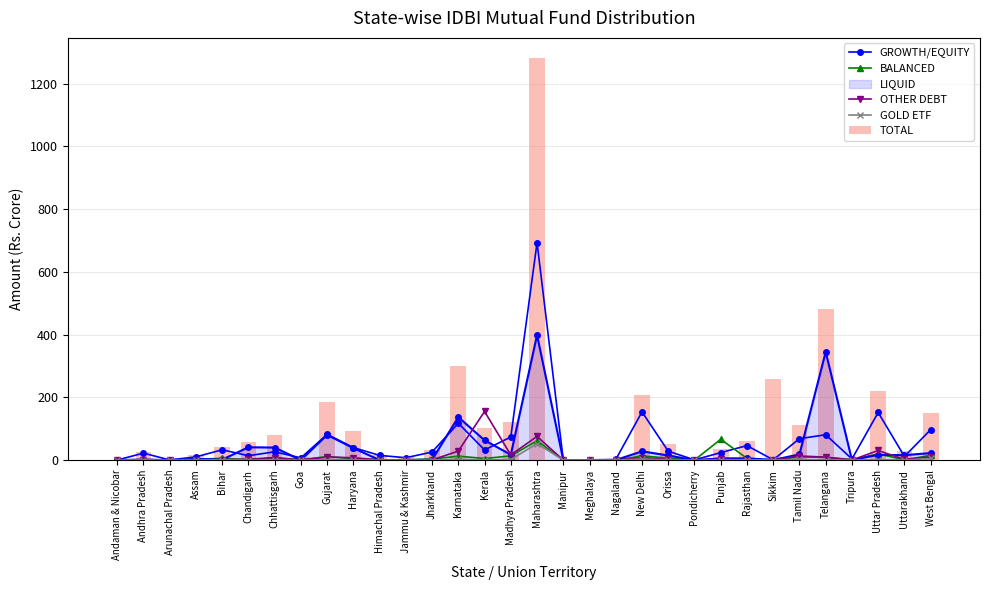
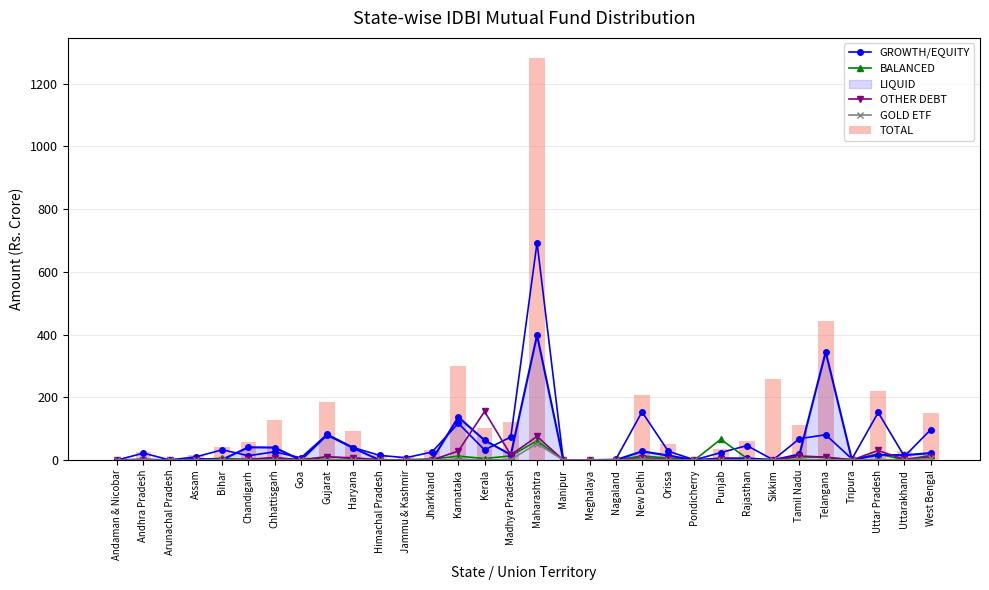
TOTAL, Chhattisgarh: 80 -> 130
TOTAL, Telangana: 480 -> 440
